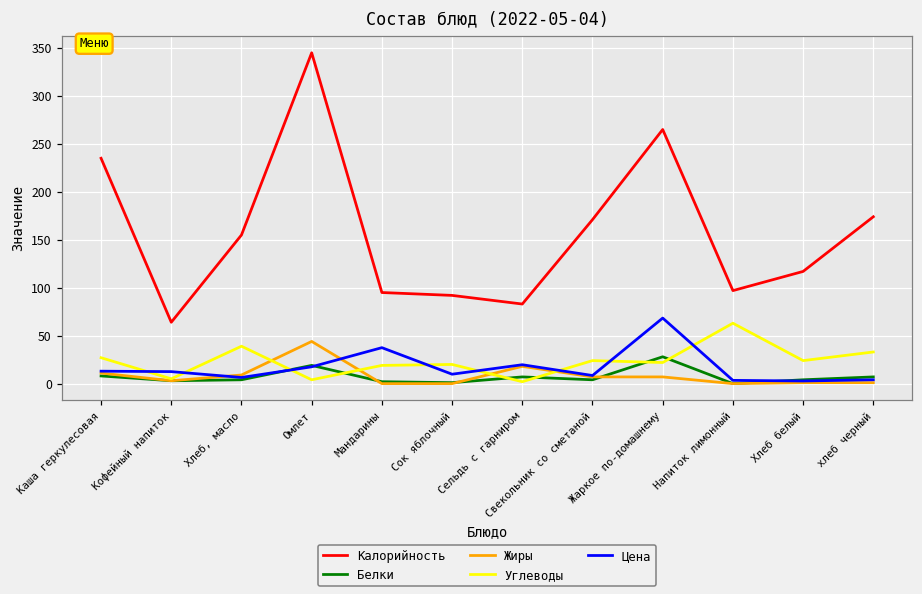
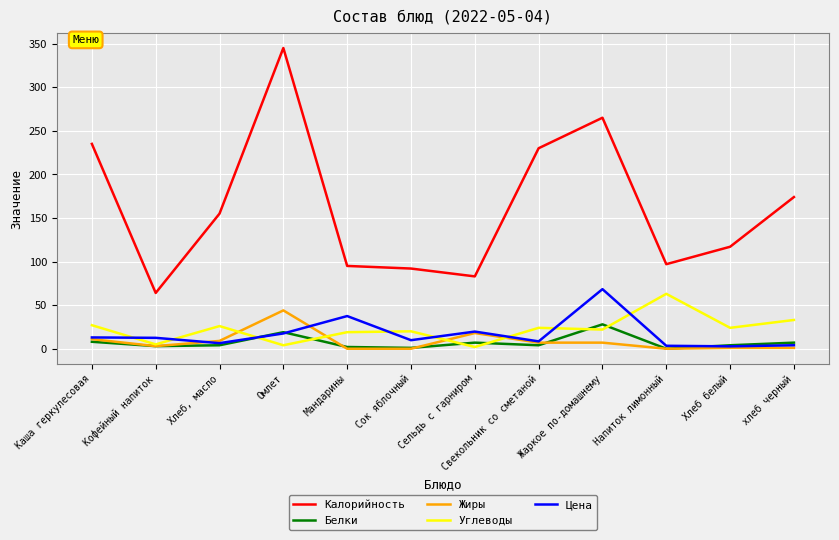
Углеводы, Хлеб, масло: 40 -> 30
Калорийность, Свекольник со сметаной: 170 -> 230
